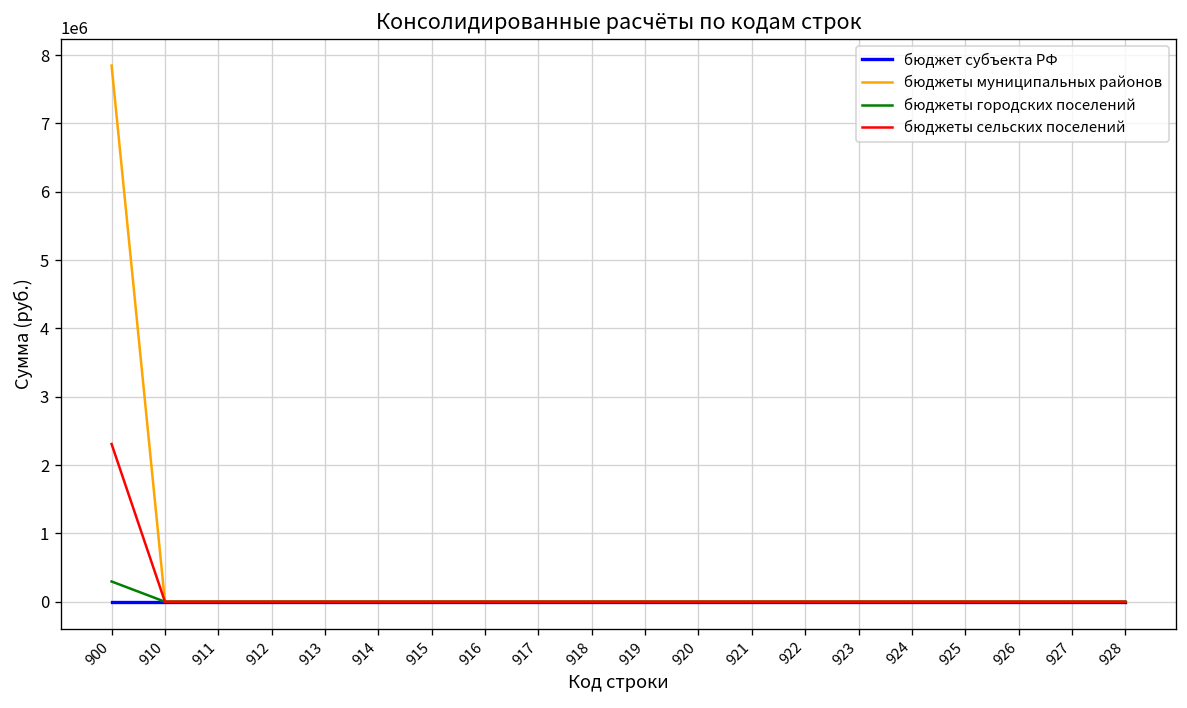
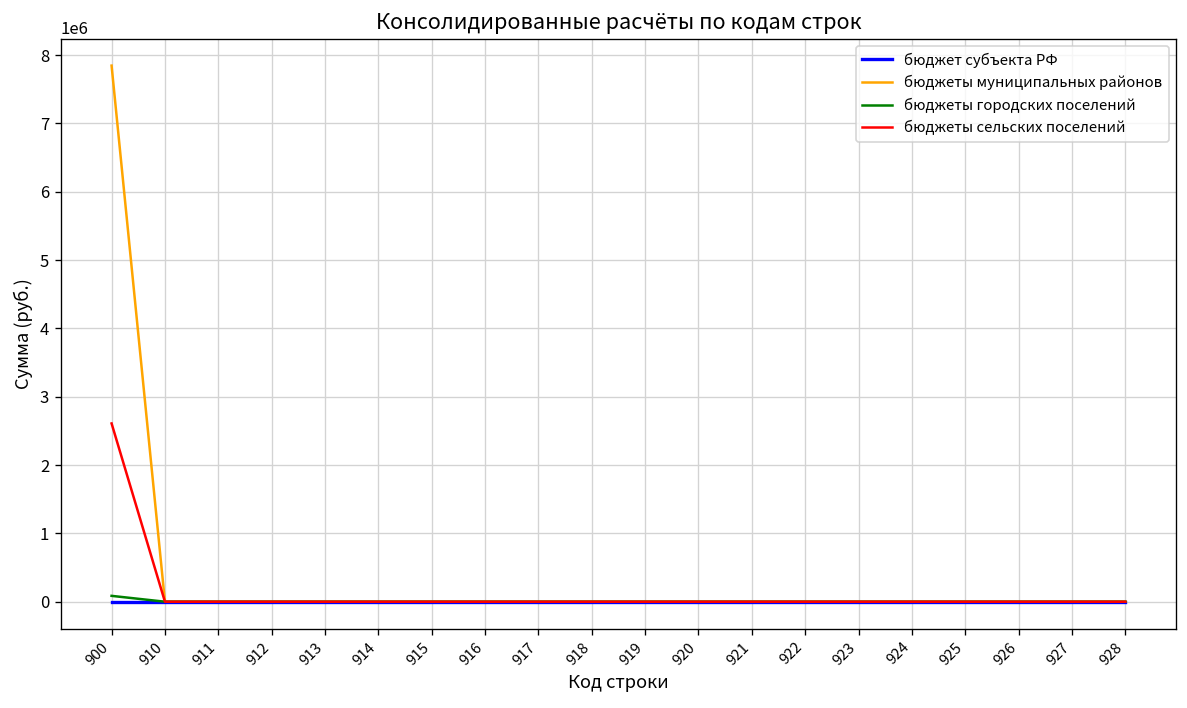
бюджеты городских поселений, 900: 300000 -> 100000
бюджеты сельских поселений, 900: 2300000 -> 2600000
